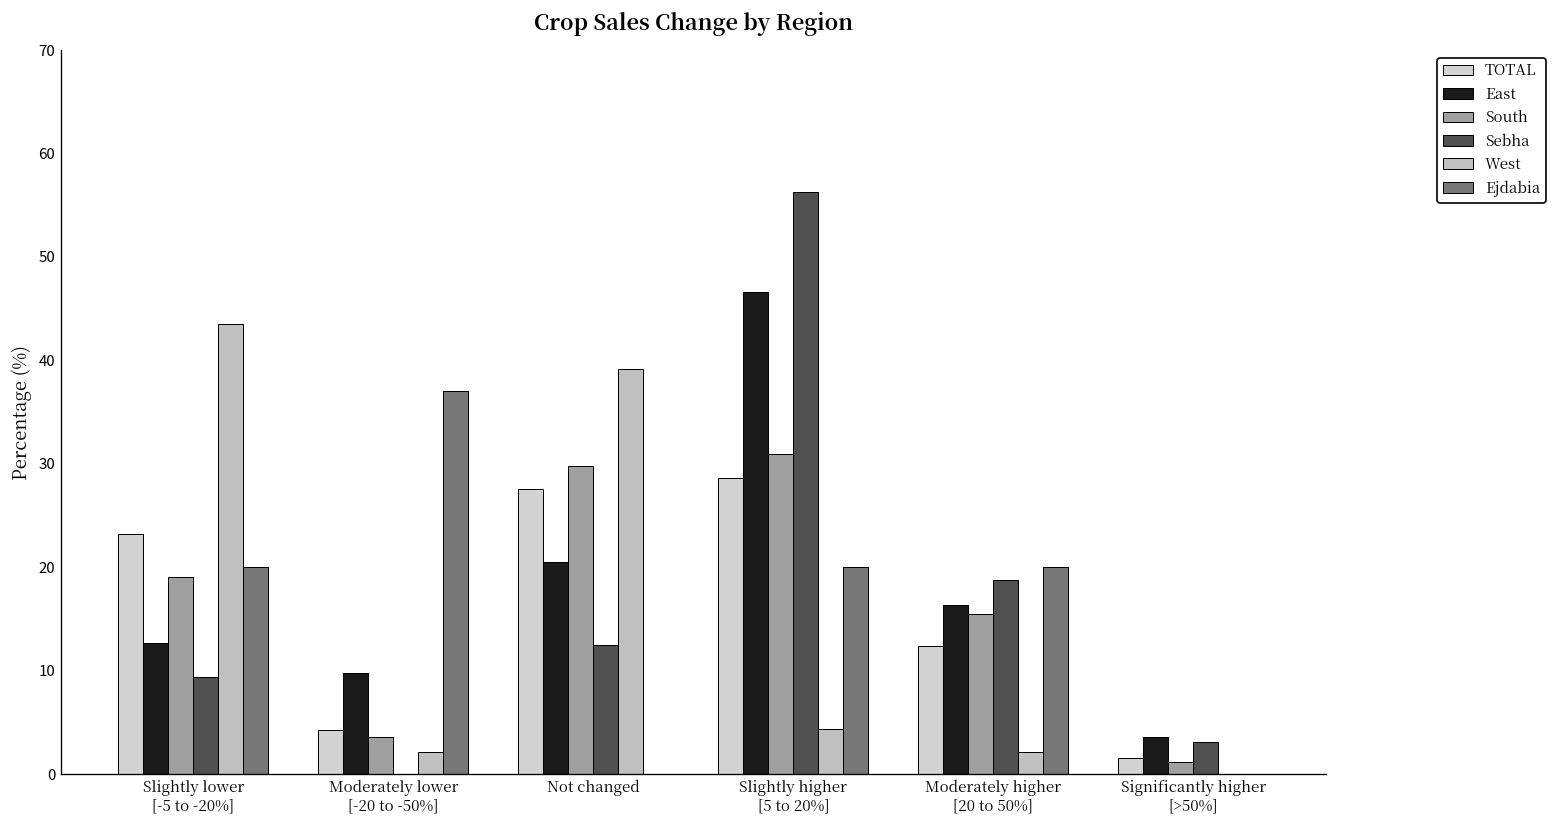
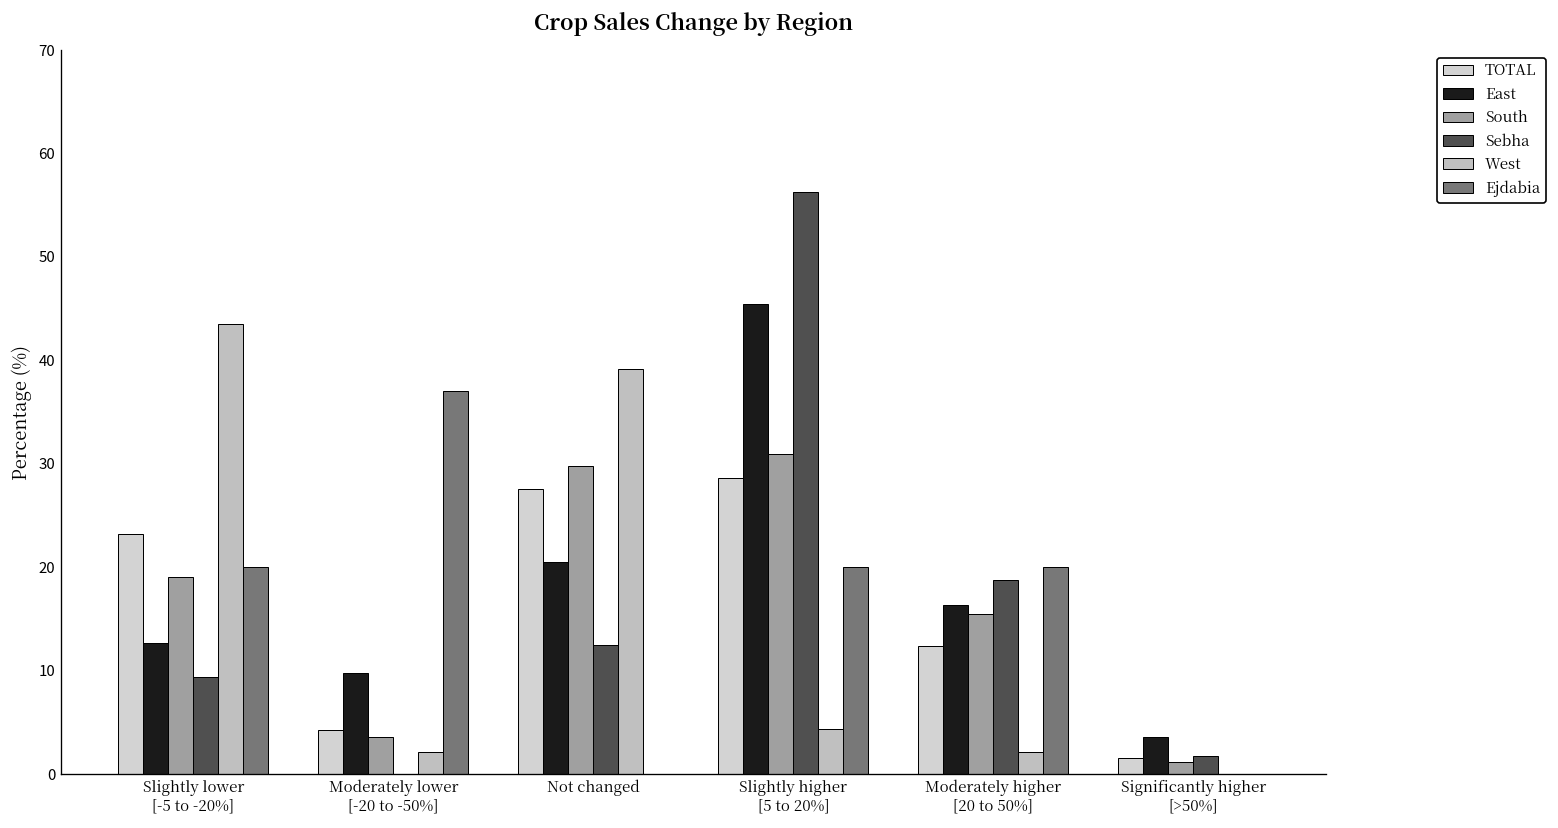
East, Slightly higher [5 to 20%]: 47 -> 45
Sebha, Significantly higher [>50%]: 3 -> 2
